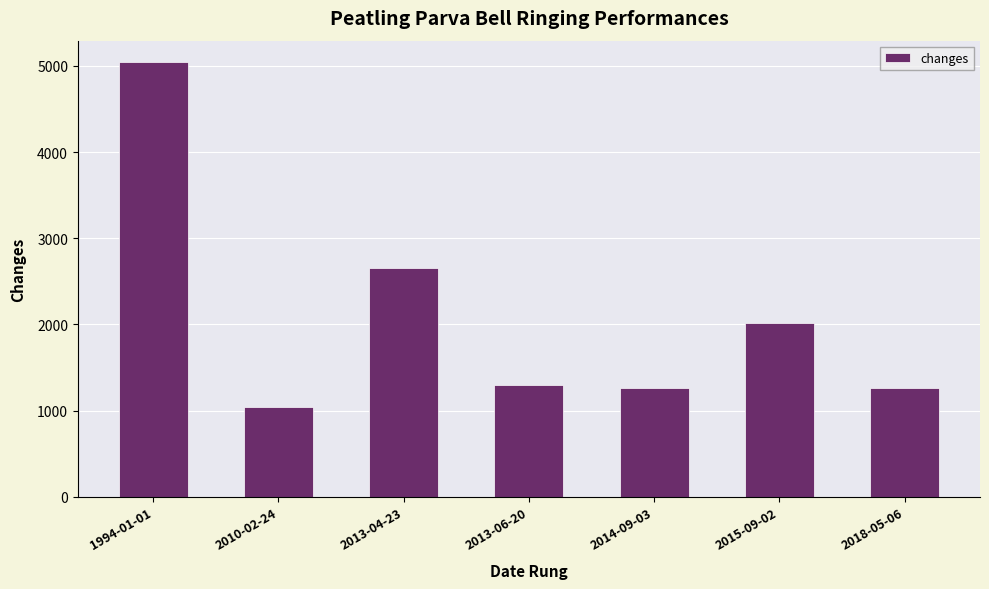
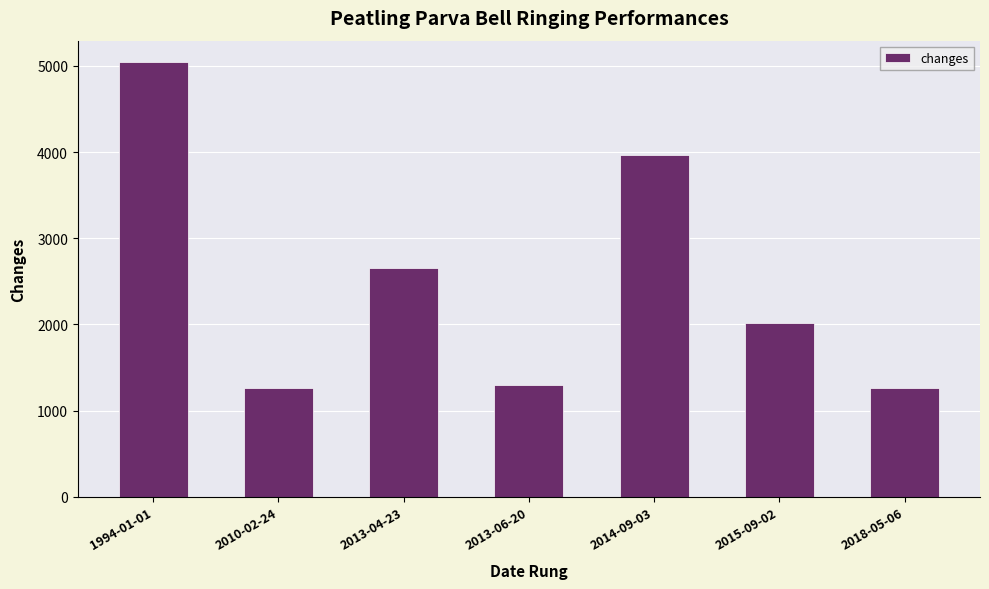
2010-02-24: 1000 -> 1300
2014-09-03: 1300 -> 4000
